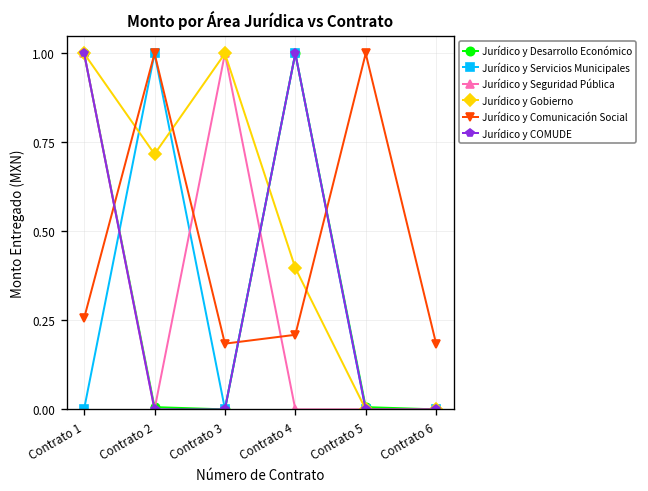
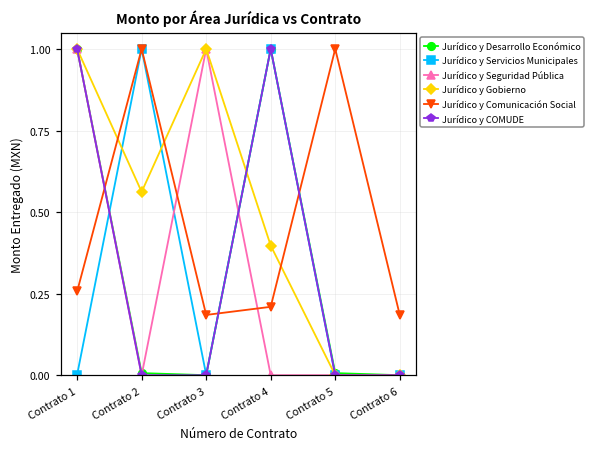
Jurídico y Gobierno, Contrato 2: 0.72 -> 0.56
